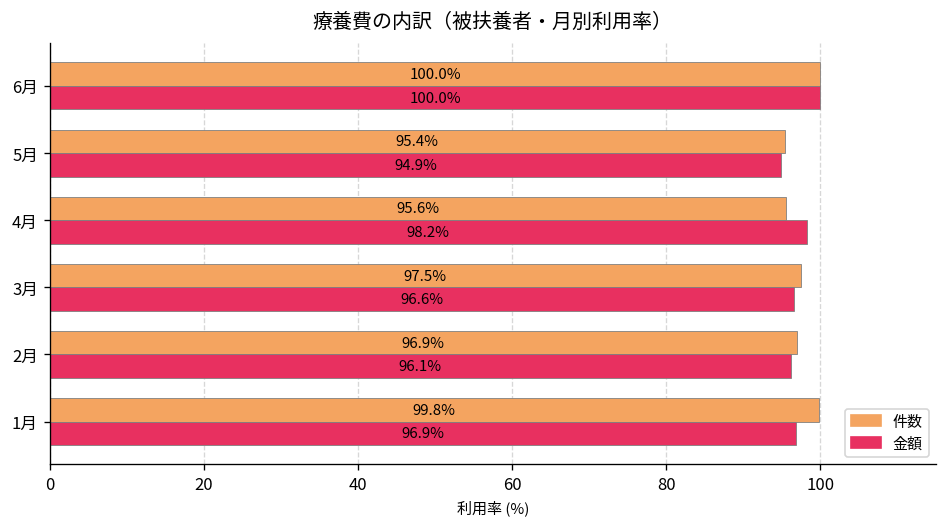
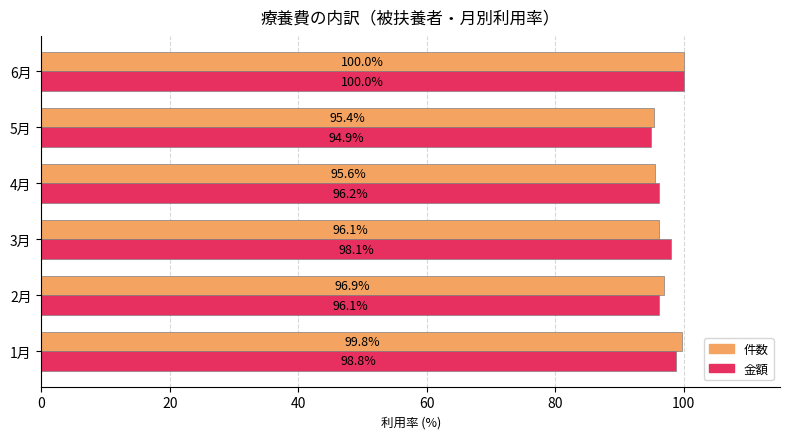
金額, 4月: 98.2% -> 96.2%
件数, 3月: 97.5% -> 96.1%
金額, 3月: 96.6% -> 98.1%
金額, 1月: 96.9% -> 98.8%
